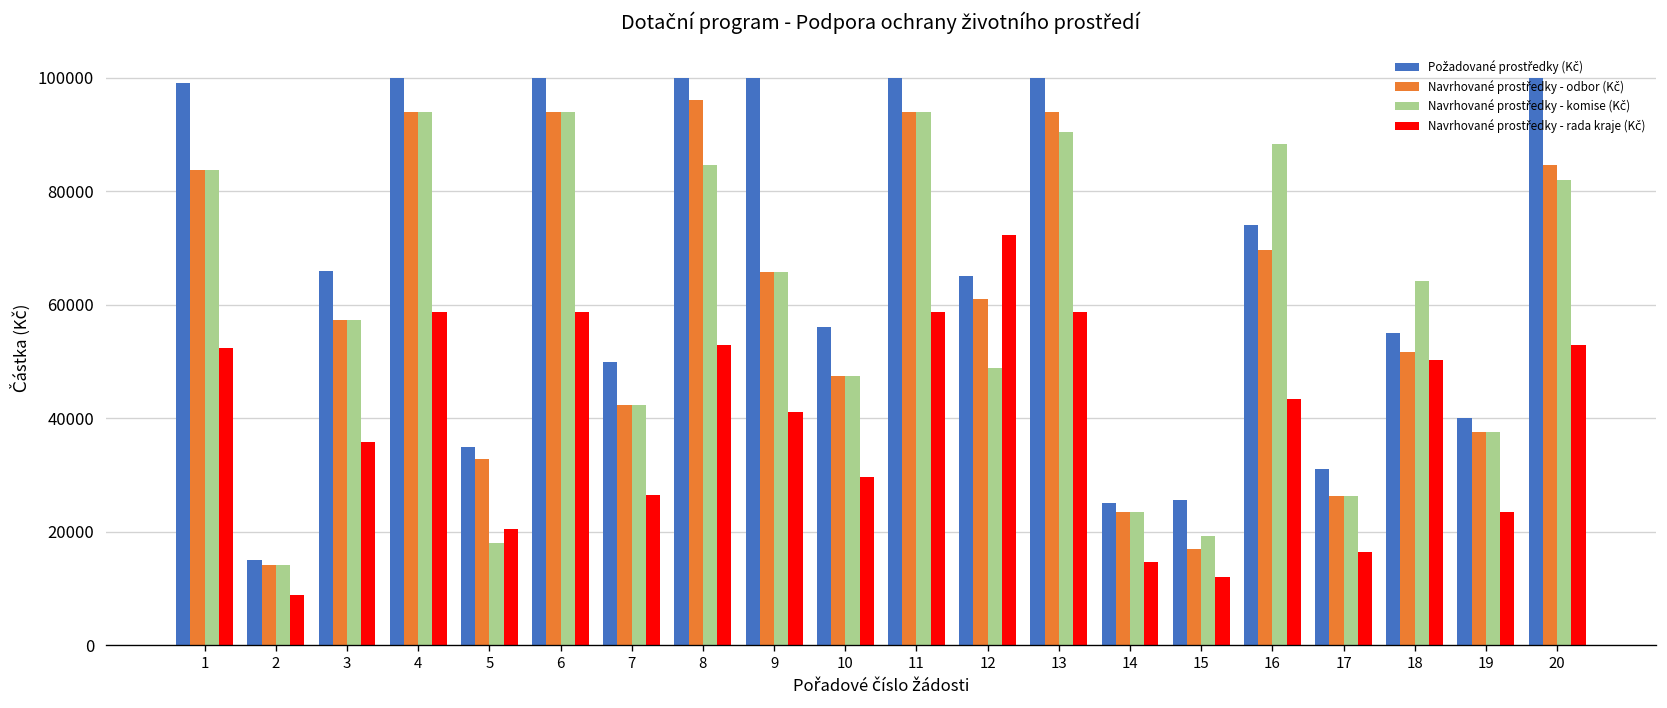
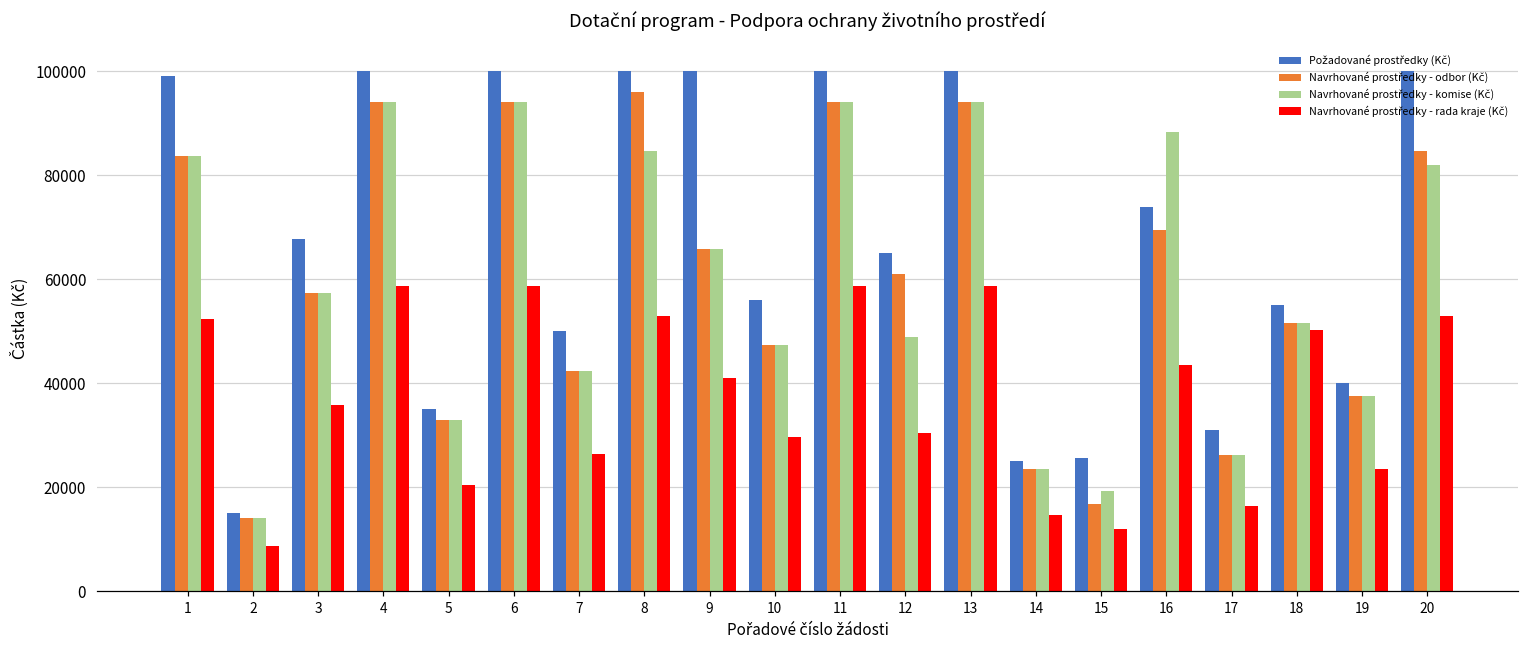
Požadované prostředky (Kč), 3: 66000 -> 68000
Navrhované prostředky - komise (Kč), 5: 18000 -> 33000
Navrhované prostředky - rada kraje (Kč), 12: 72000 -> 31000
Navrhované prostředky - komise (Kč), 13: 90000 -> 94000
Navrhované prostředky - komise (Kč), 18: 64000 -> 52000
